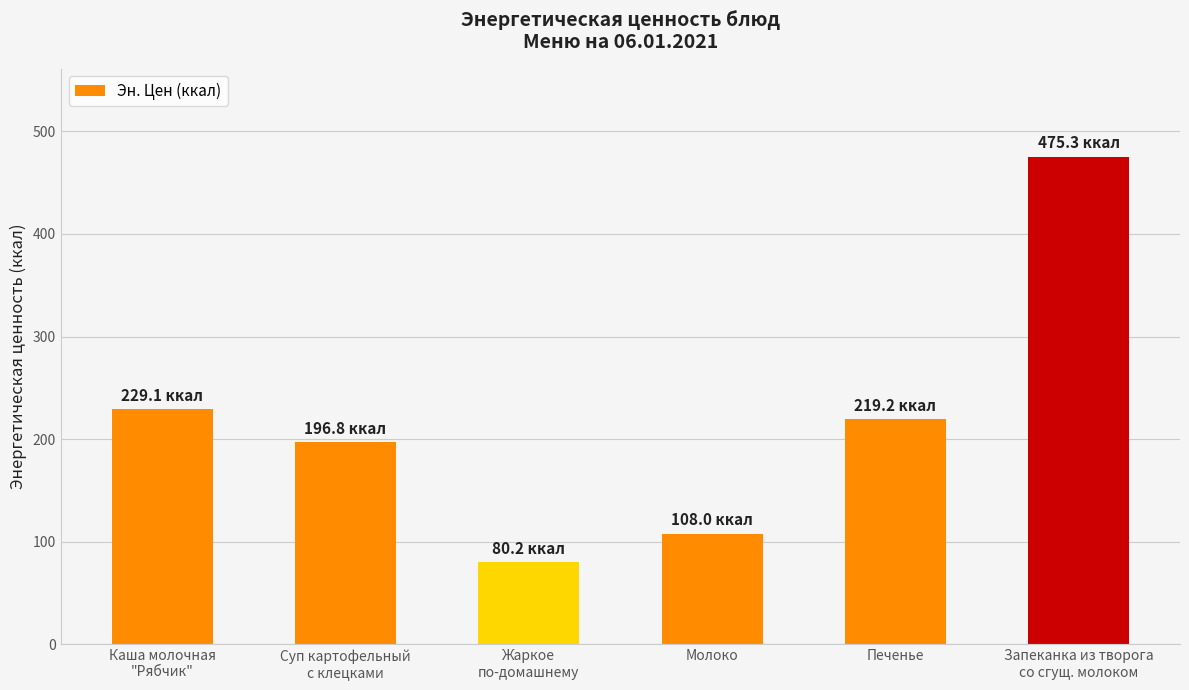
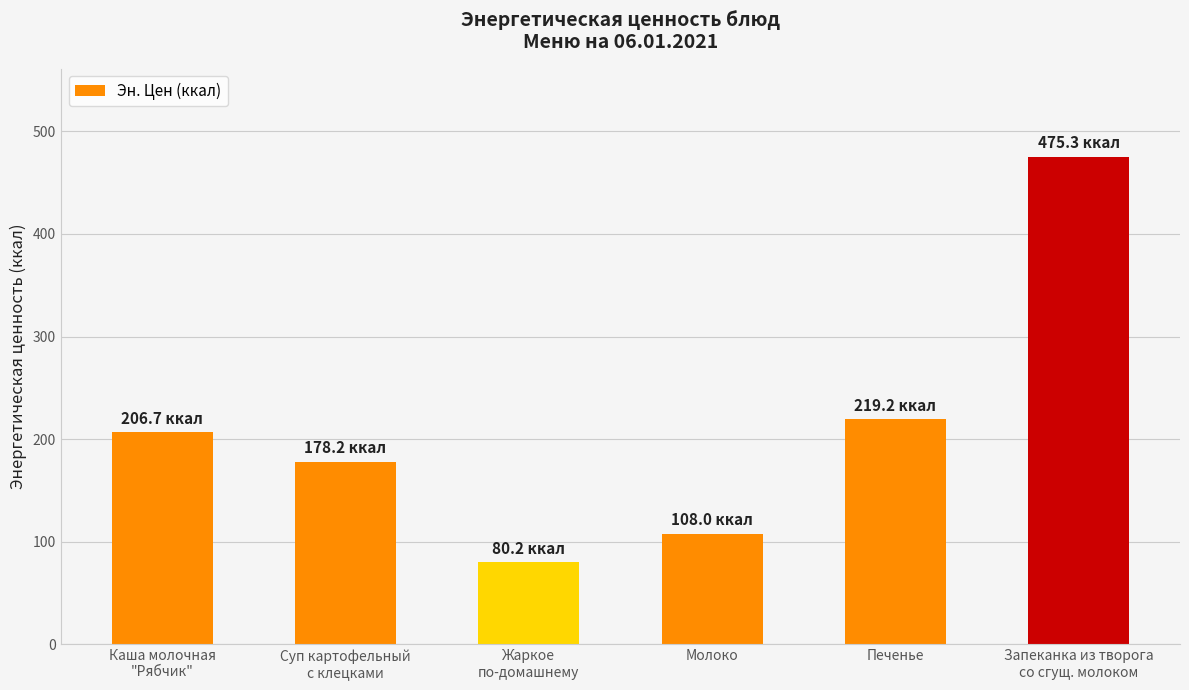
Каша молочная "Рябчик": 229.1 -> 206.7
Суп картофельный с клецками: 196.8 -> 178.2
